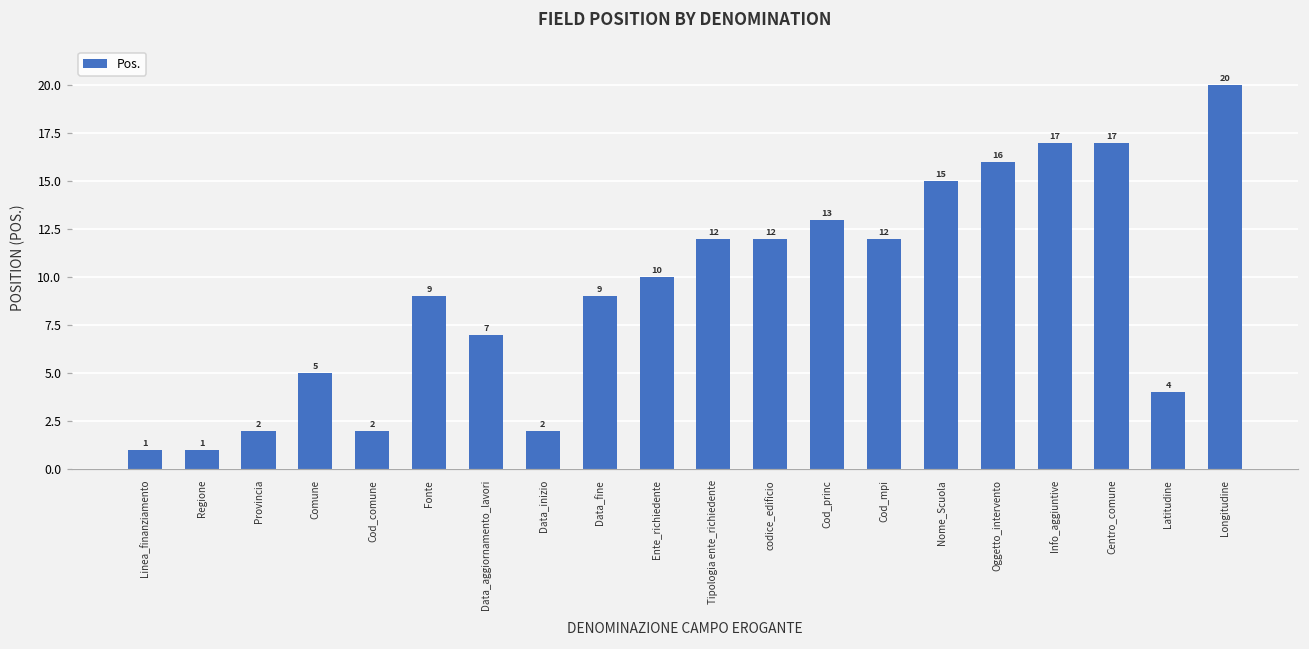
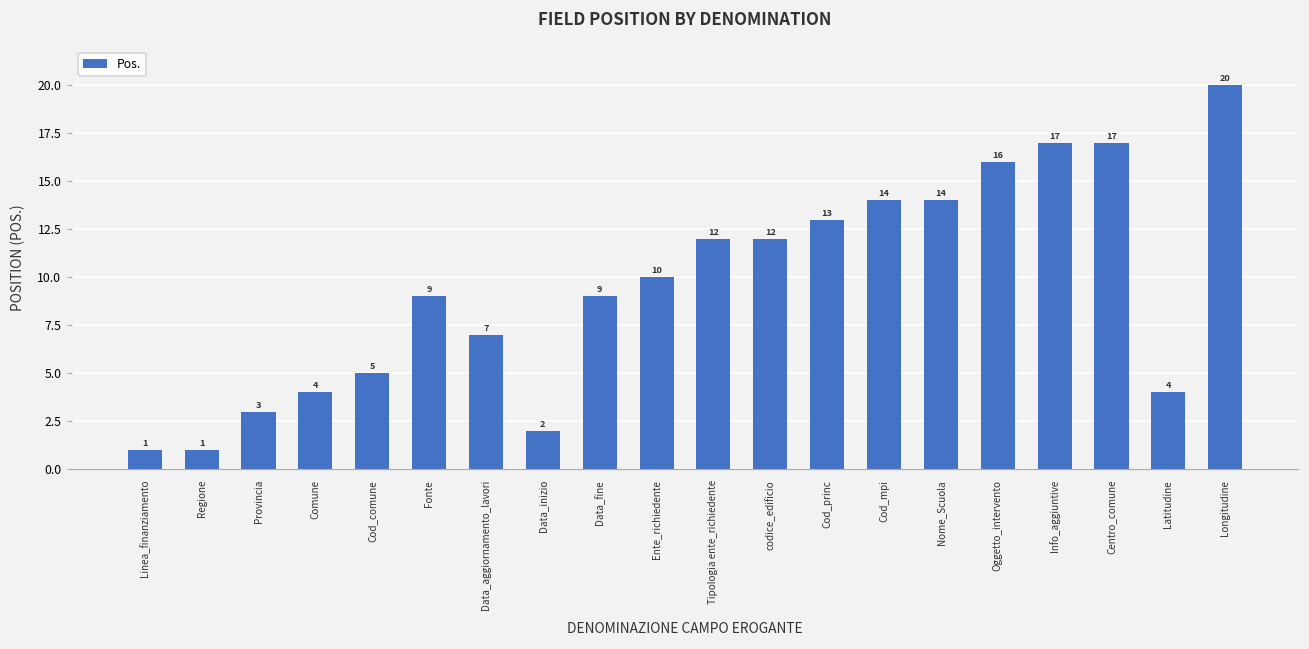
Provincia: 2 -> 3
Comune: 5 -> 4
Cod_comune: 2 -> 5
Cod_mpi: 12 -> 14
Nome_Scuola: 15 -> 14
